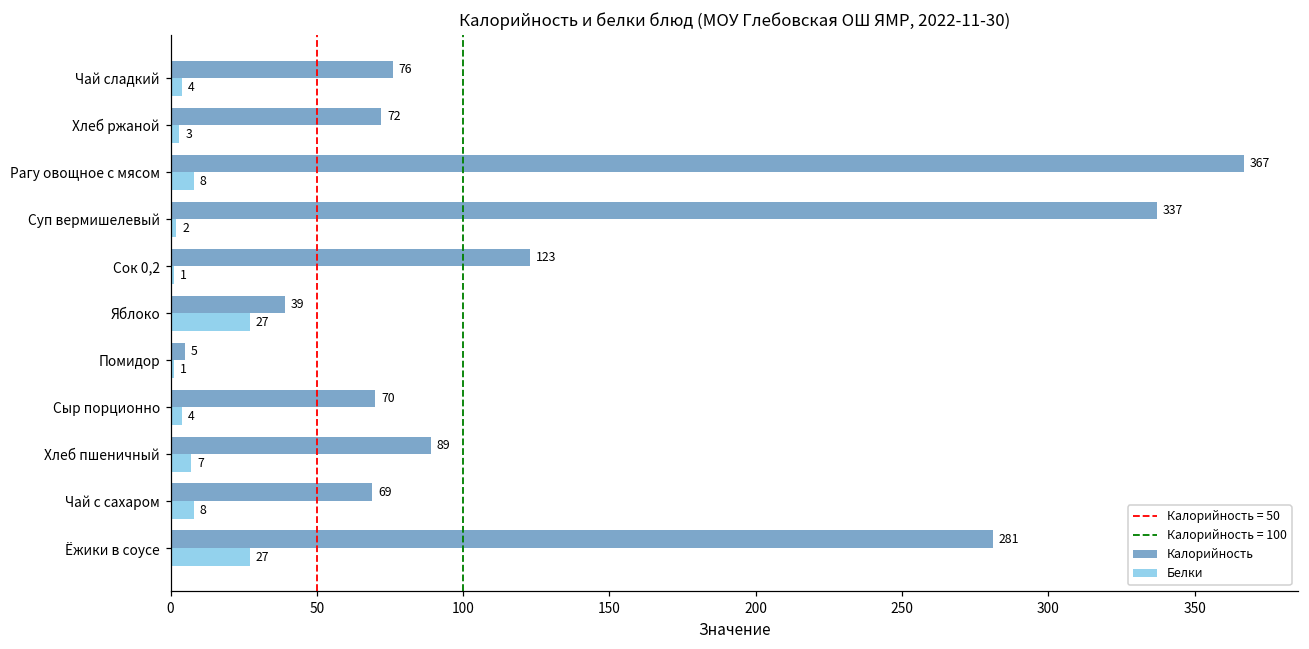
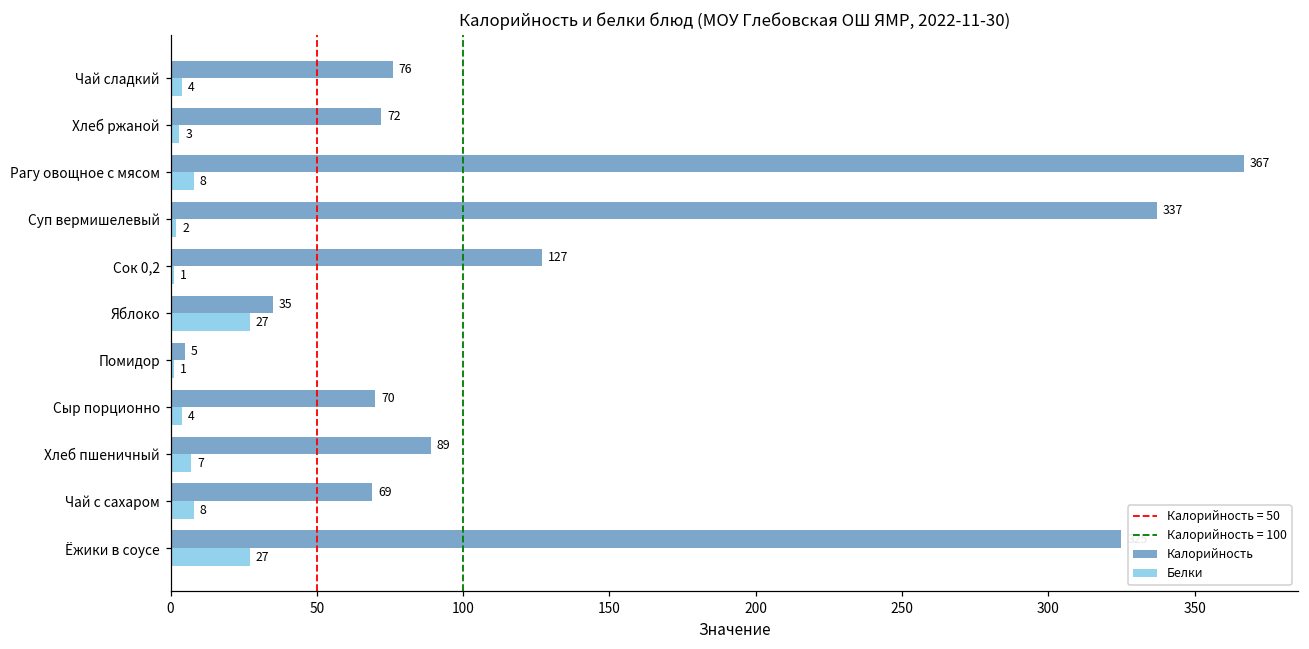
Калорийность, Сок 0,2: 123 -> 127
Калорийность, Яблоко: 39 -> 35
Калорийность, Ёжики в соусе: 281 -> 325
